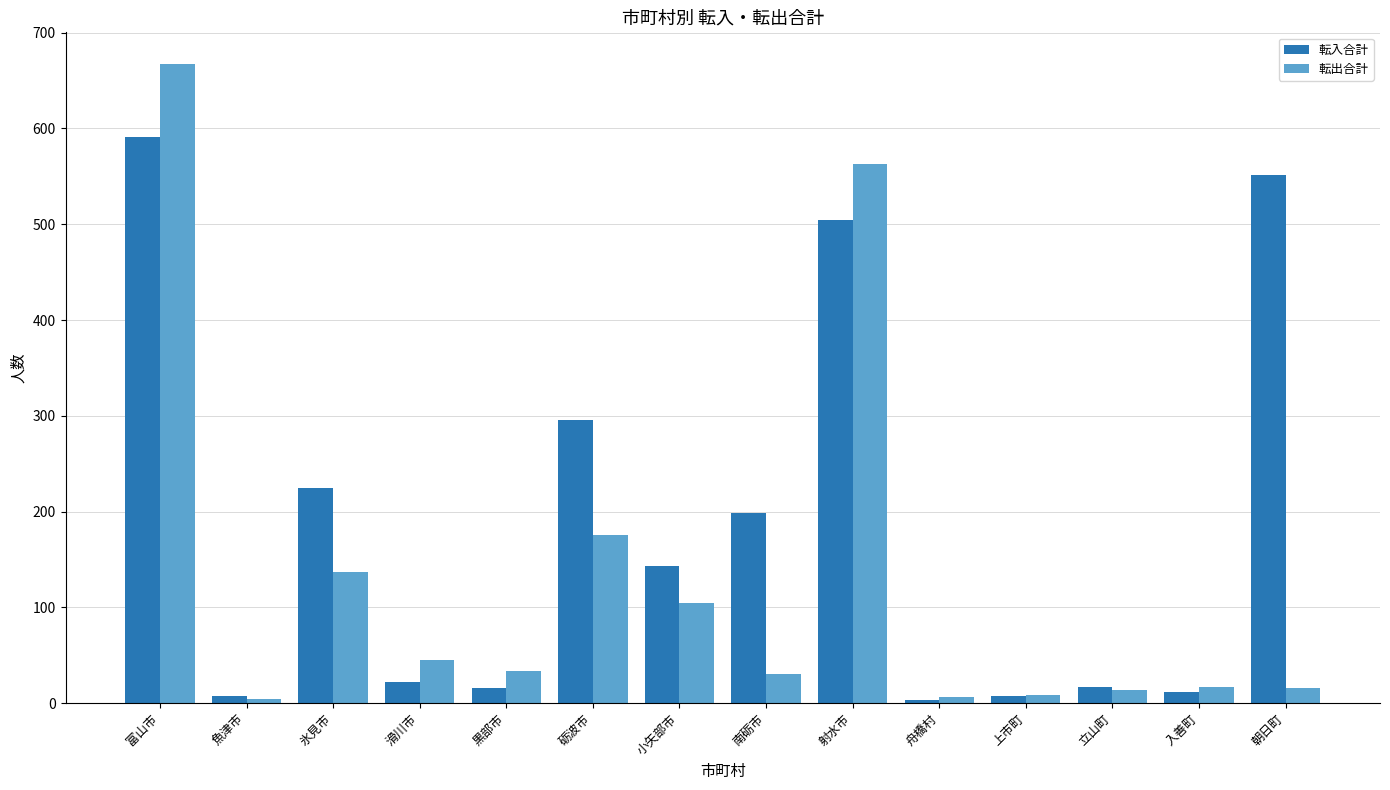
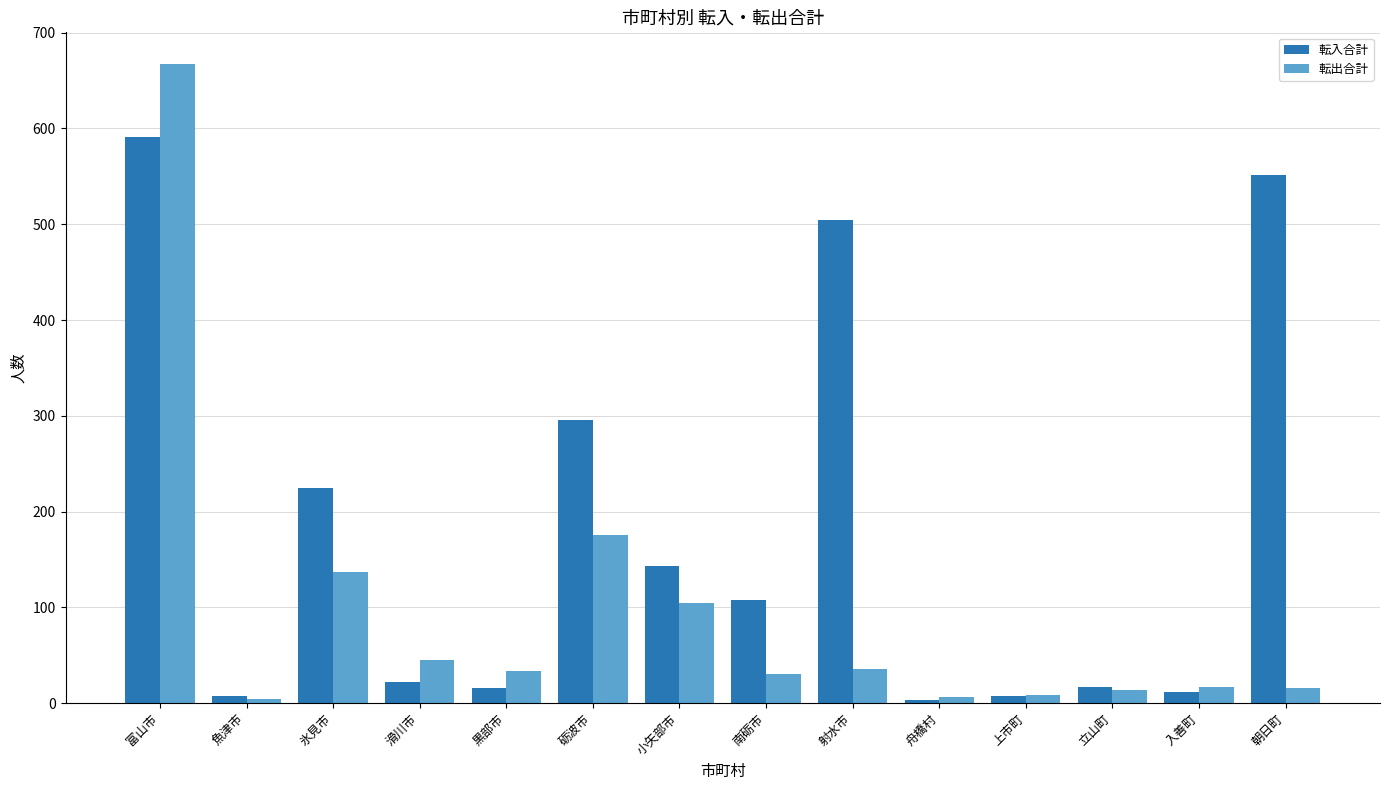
転入合計, 南砺市: 200 -> 110
転出合計, 射水市: 560 -> 40
